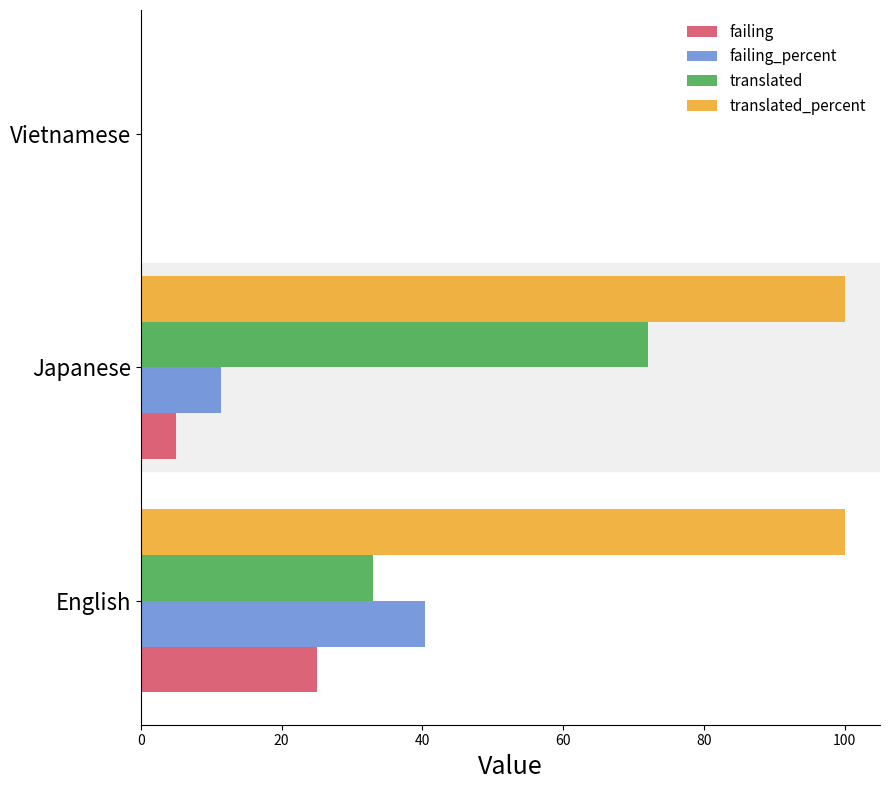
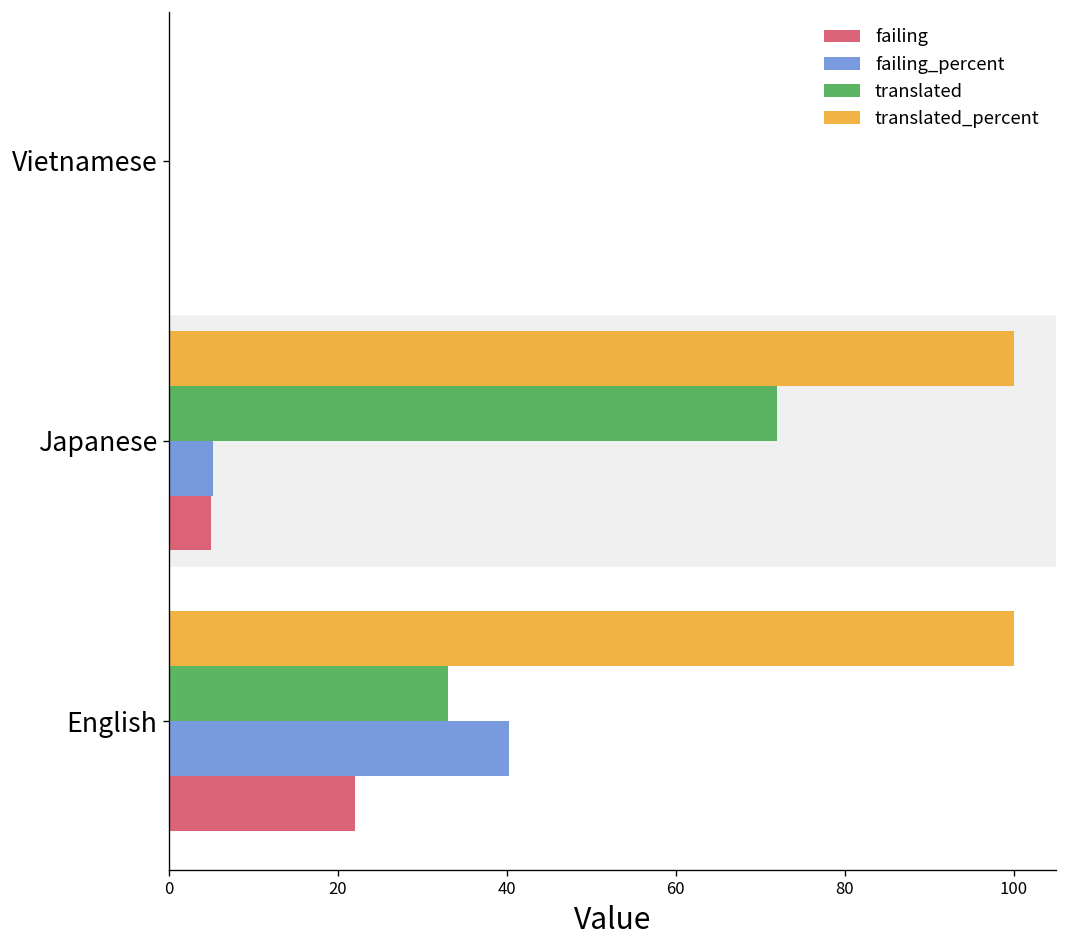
failing_percent, Japanese: 11 -> 5
failing, English: 25 -> 22
